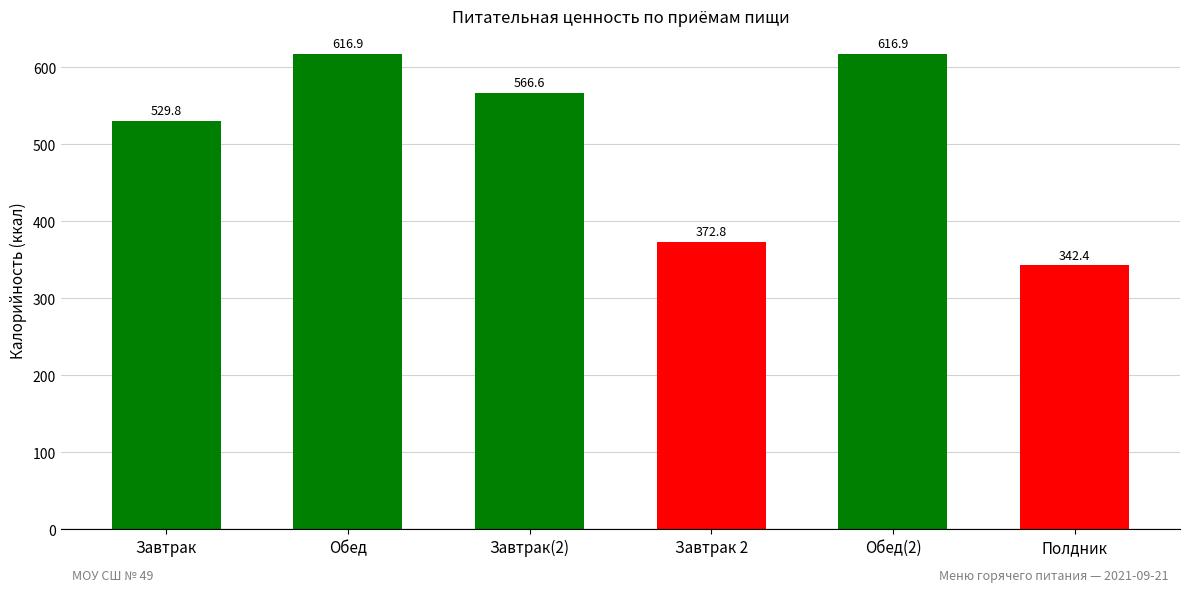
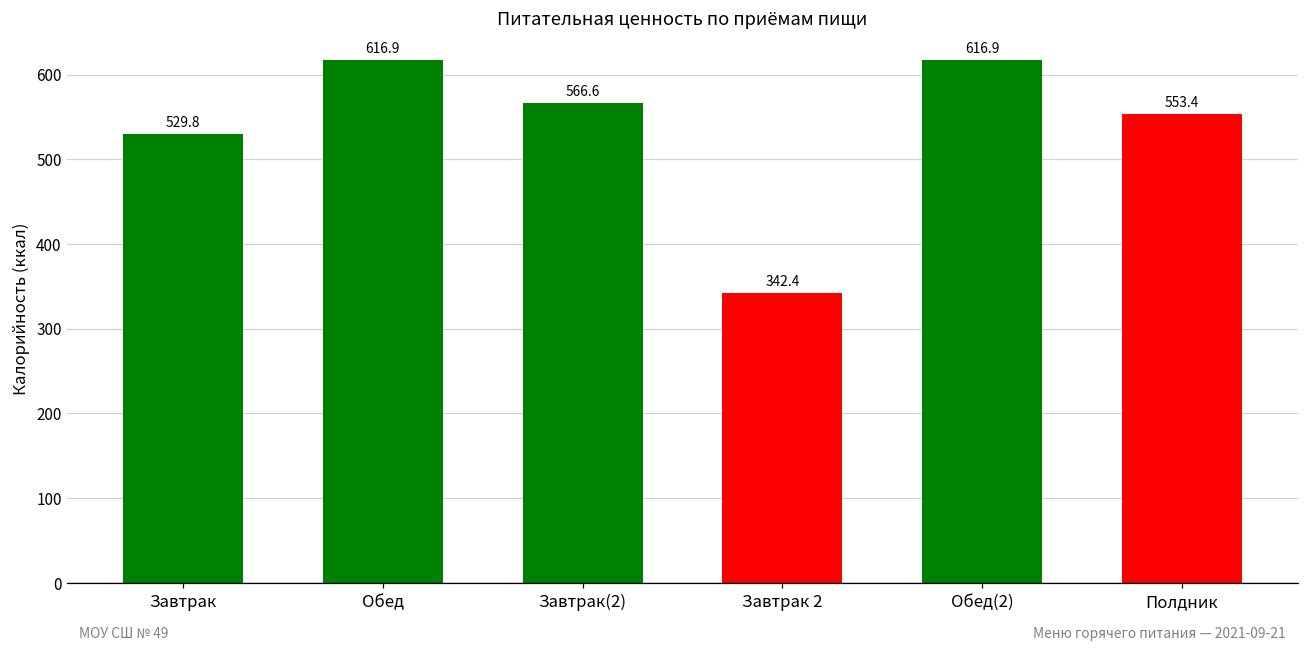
Завтрак 2: 372.8 -> 342.4
Полдник: 342.4 -> 553.4
